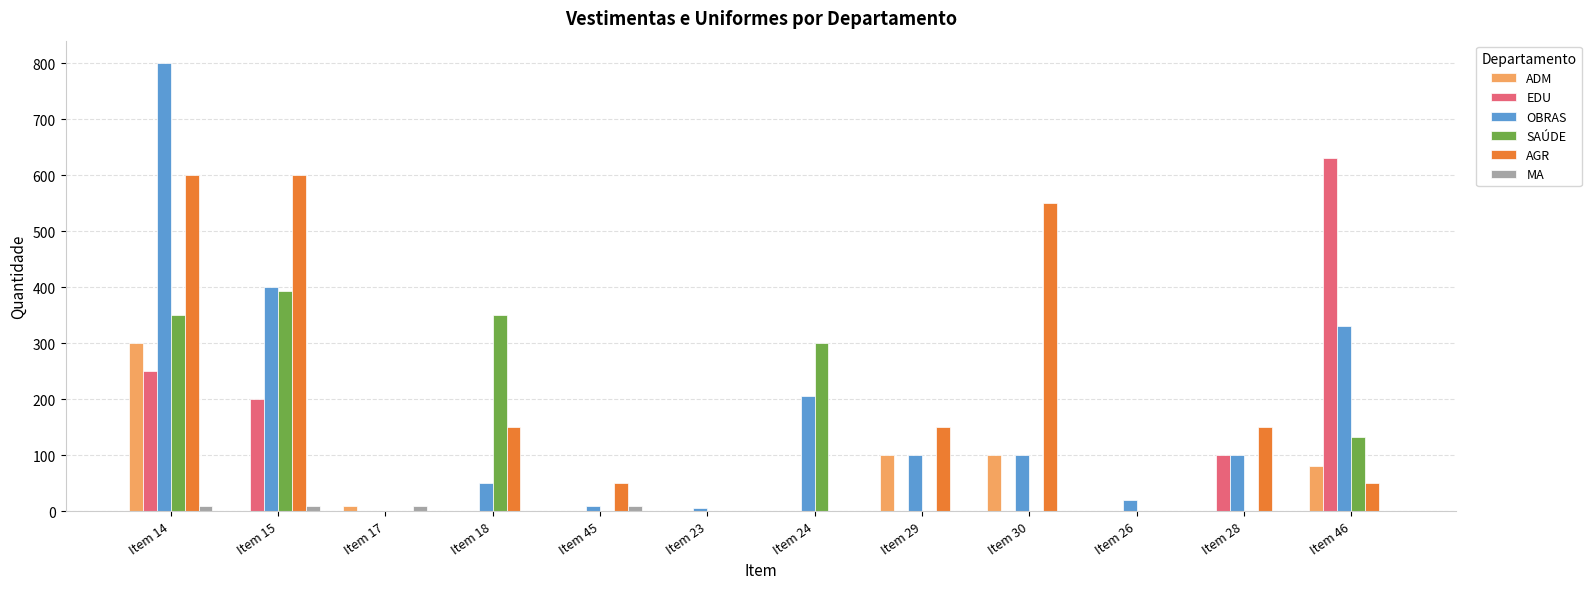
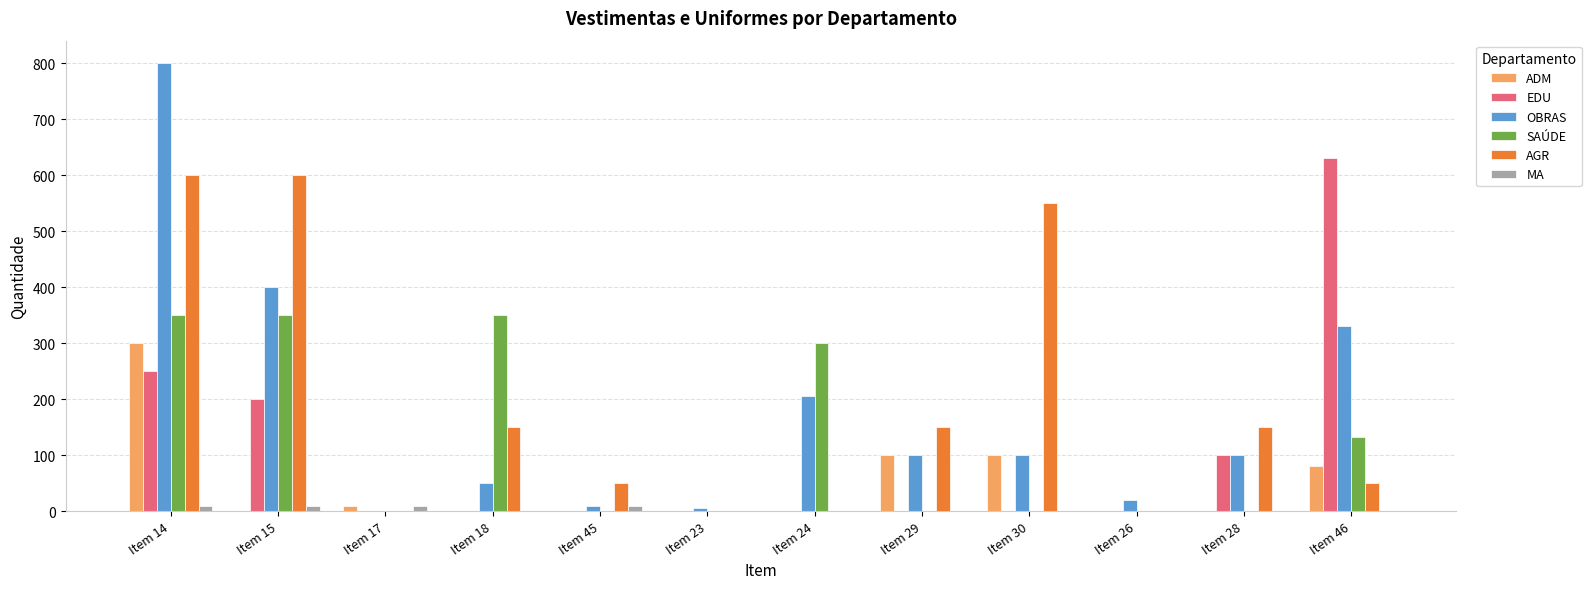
SAÚDE, Item 15: 390 -> 350
